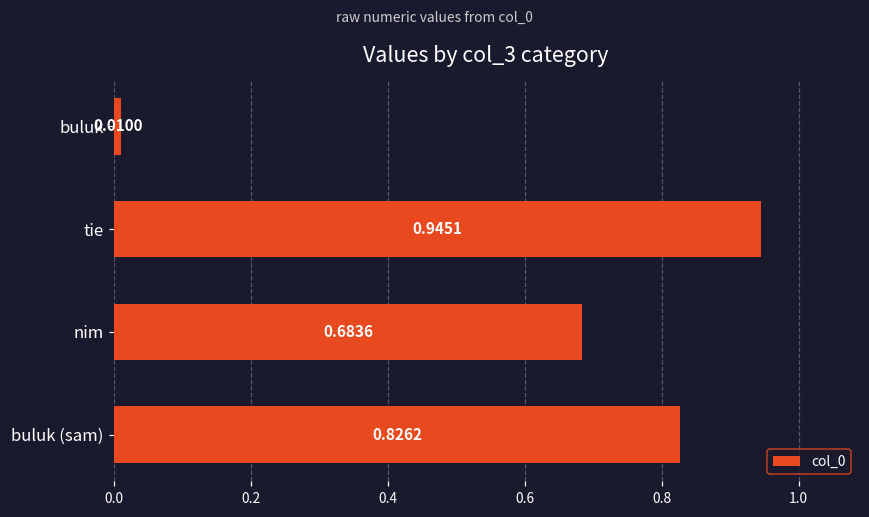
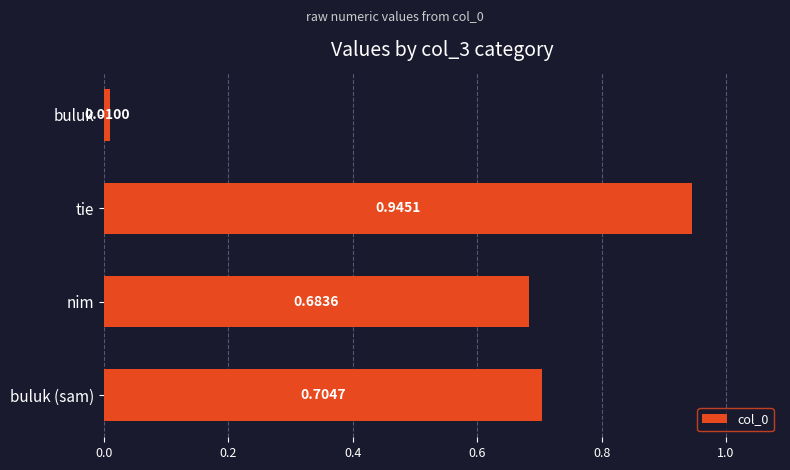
buluk (sam): 0.8262 -> 0.7047
